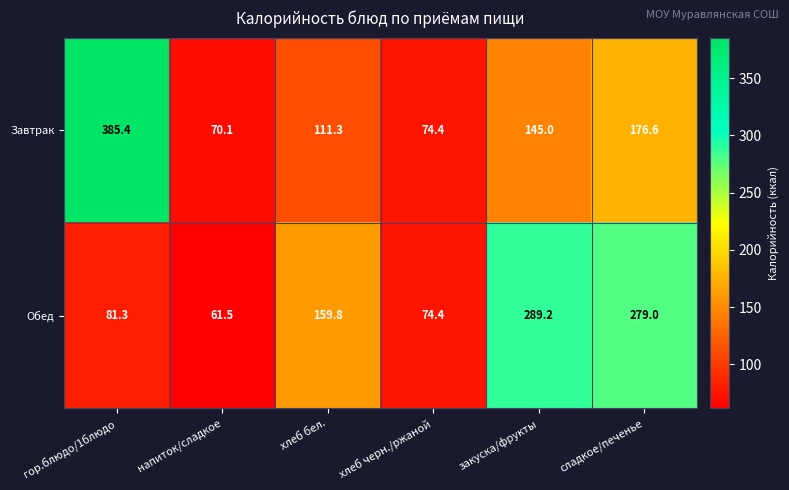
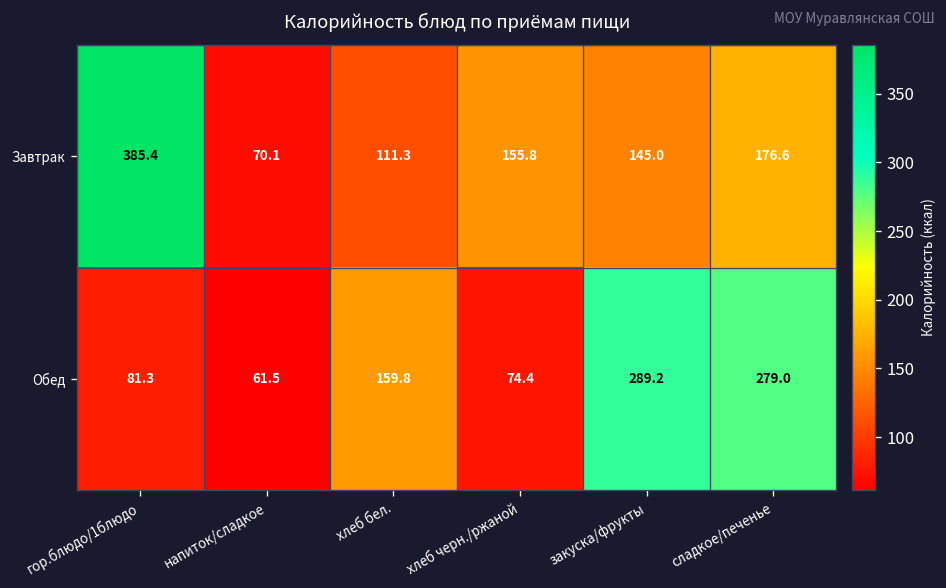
Завтрак, хлеб черн./ржаной: 74.4 -> 155.8
